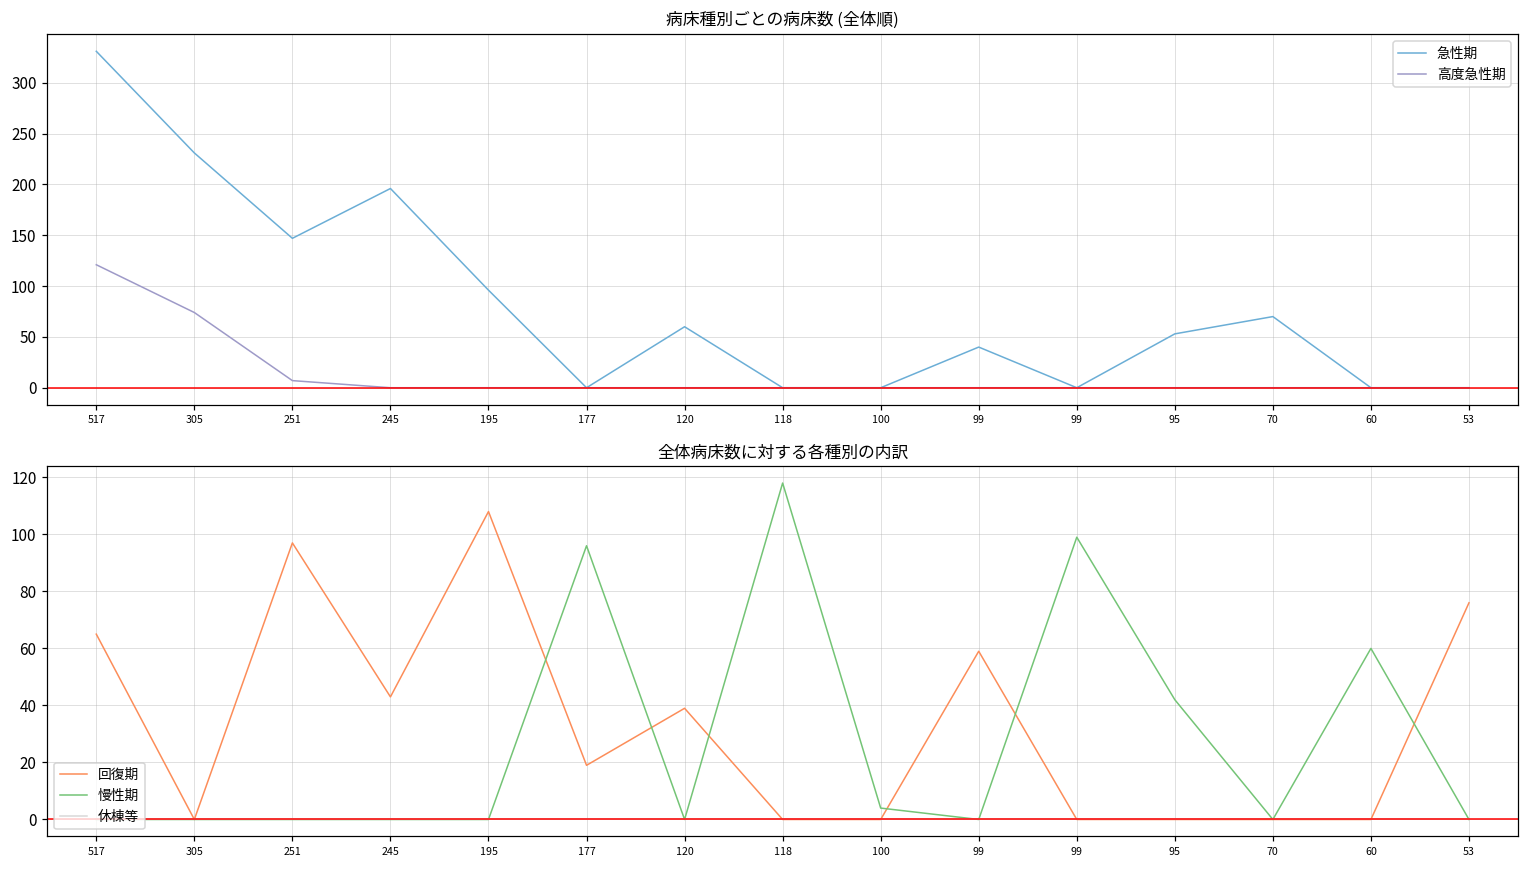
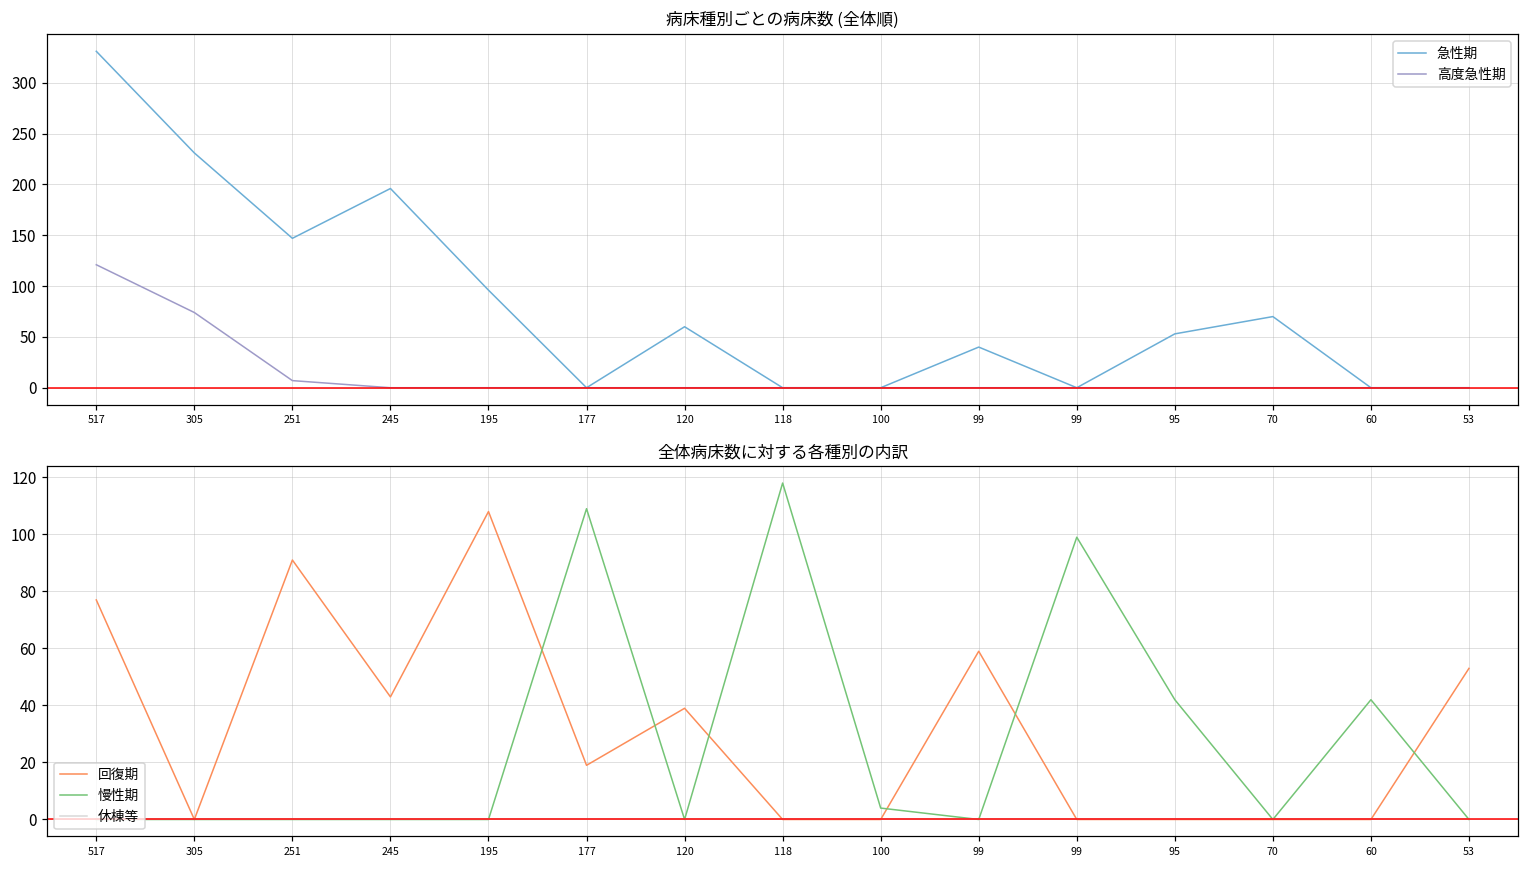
全体病床数に対する各種別の内訳, 回復期, 517: 65 -> 77
全体病床数に対する各種別の内訳, 回復期, 251: 97 -> 91
全体病床数に対する各種別の内訳, 慢性期, 177: 96 -> 109
全体病床数に対する各種別の内訳, 慢性期, 60: 60 -> 42
全体病床数に対する各種別の内訳, 回復期, 53: 76 -> 53
